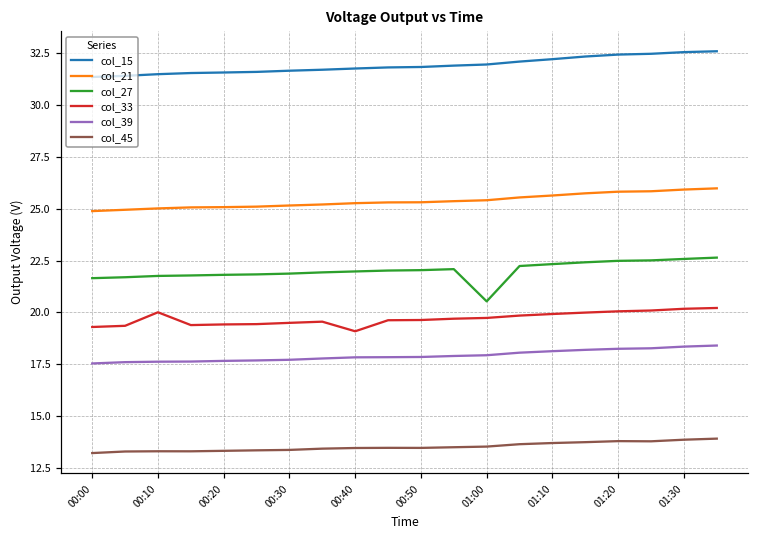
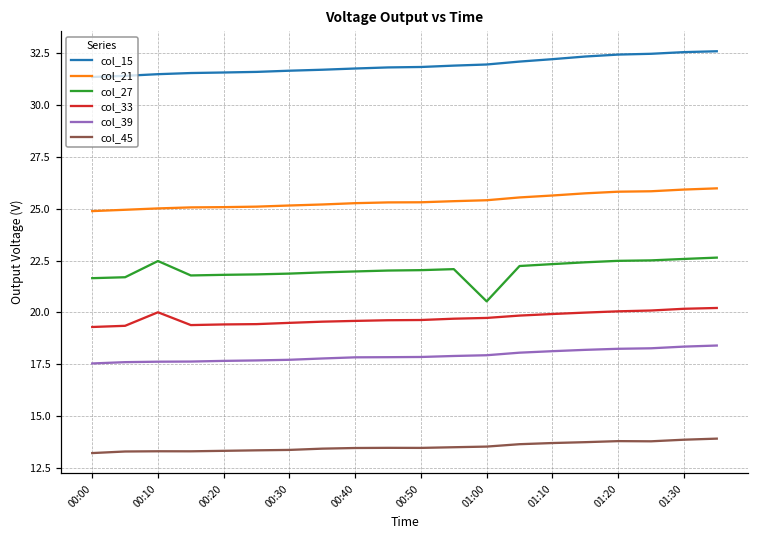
col_27, 00:10: 21.8 -> 22.5
col_33, 00:40: 19.1 -> 19.6
